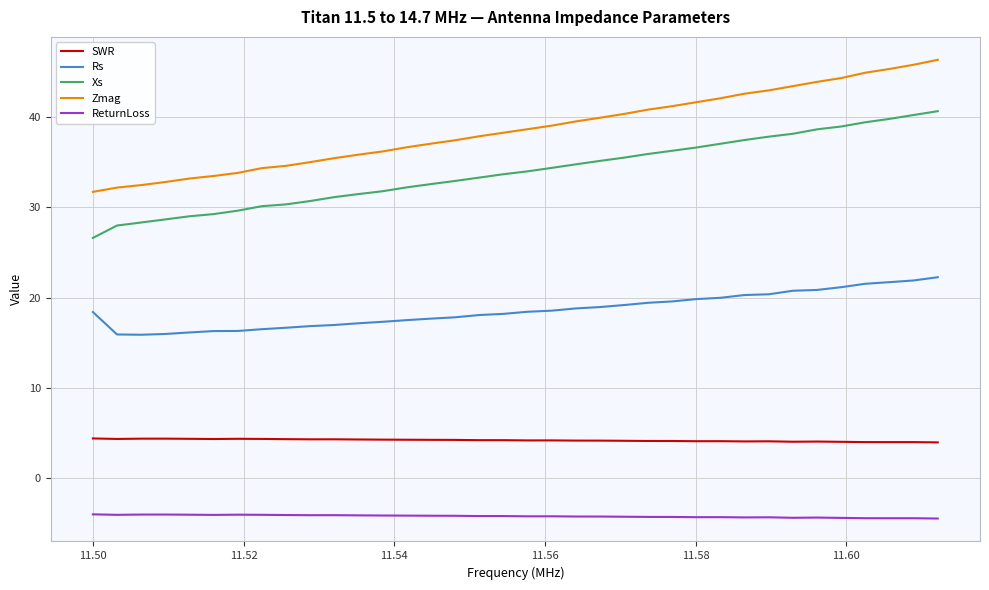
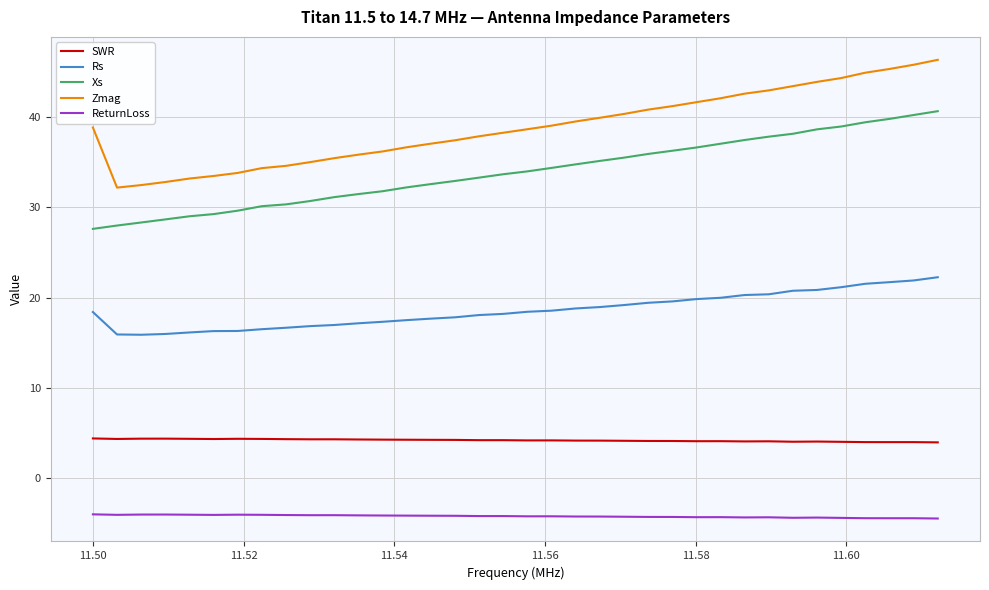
Xs, 11.50: 27 -> 28
Zmag, 11.50: 32 -> 39
